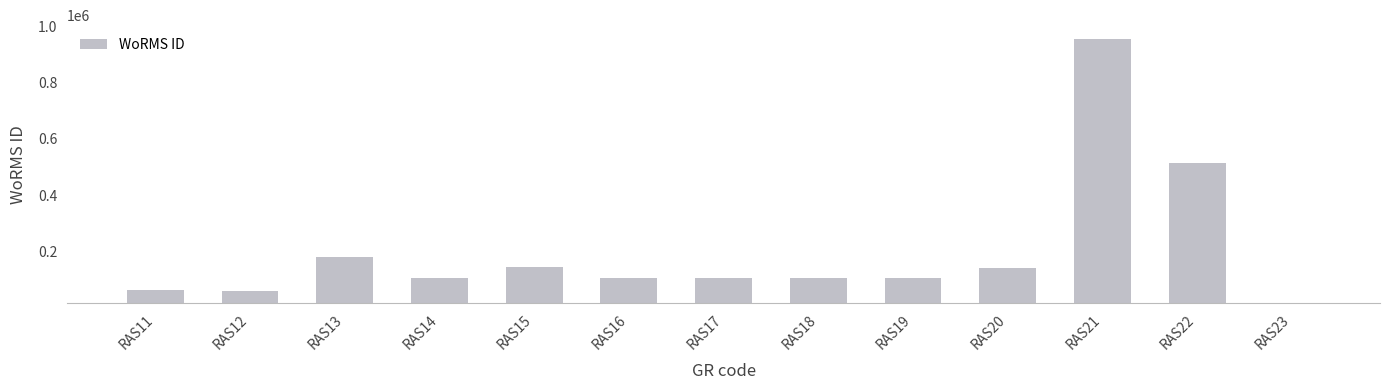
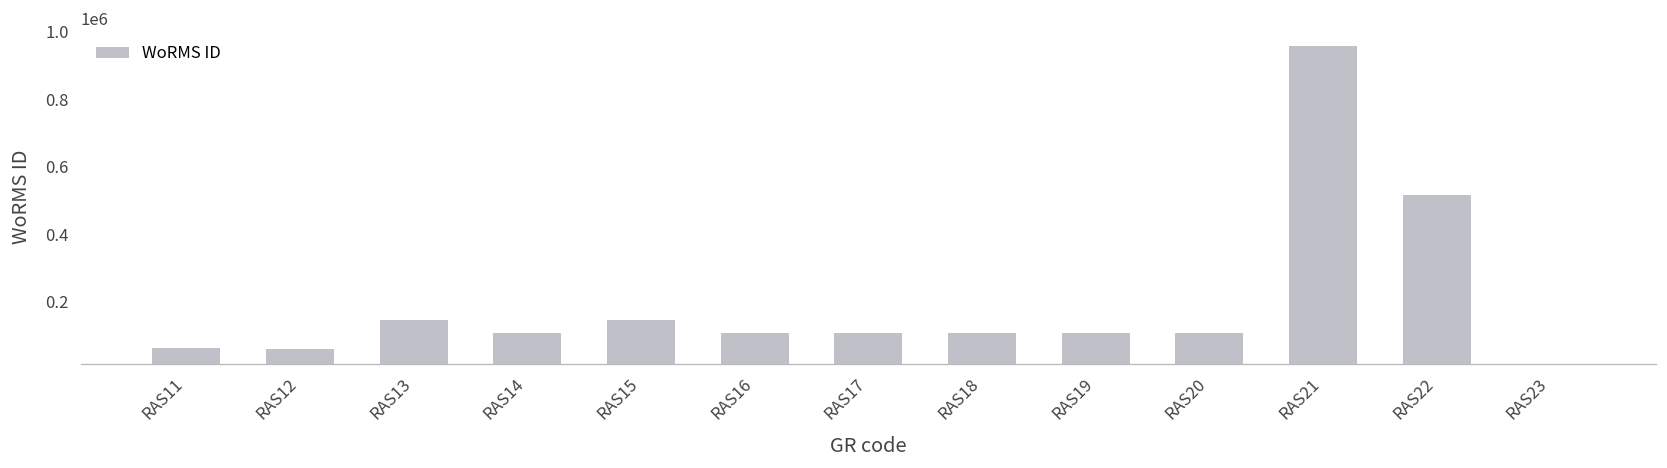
RAS13: 180000 -> 150000
RAS20: 140000 -> 110000
